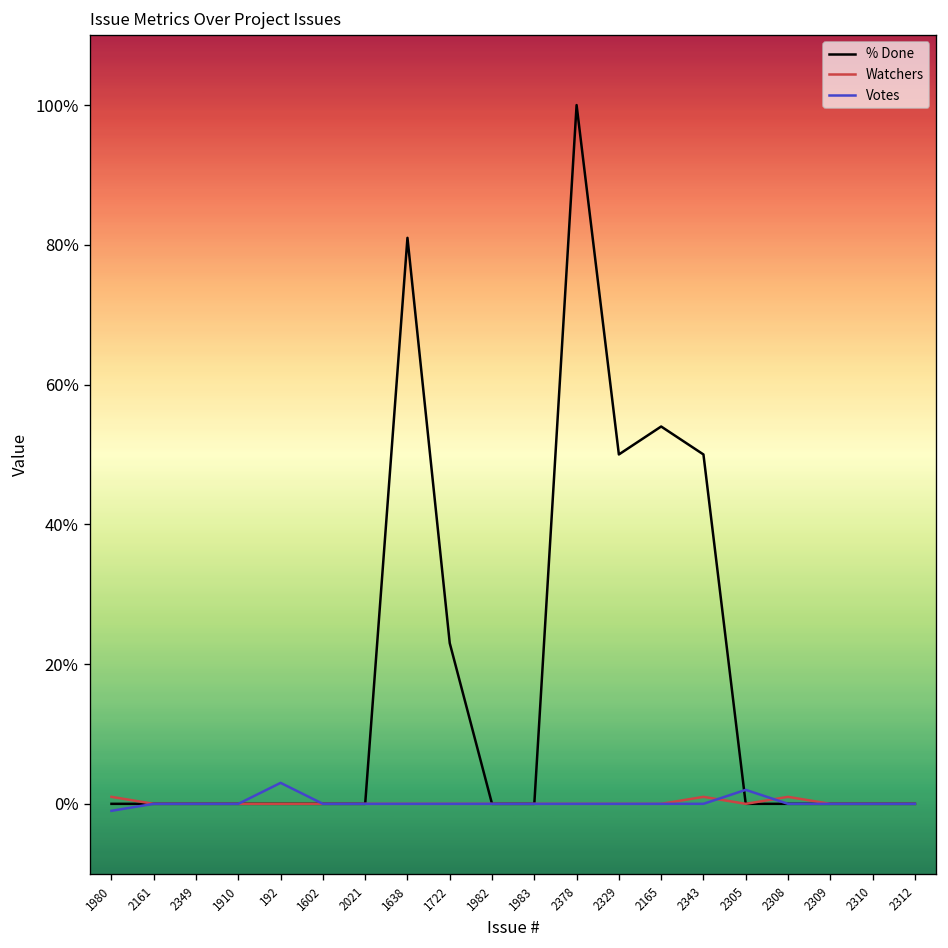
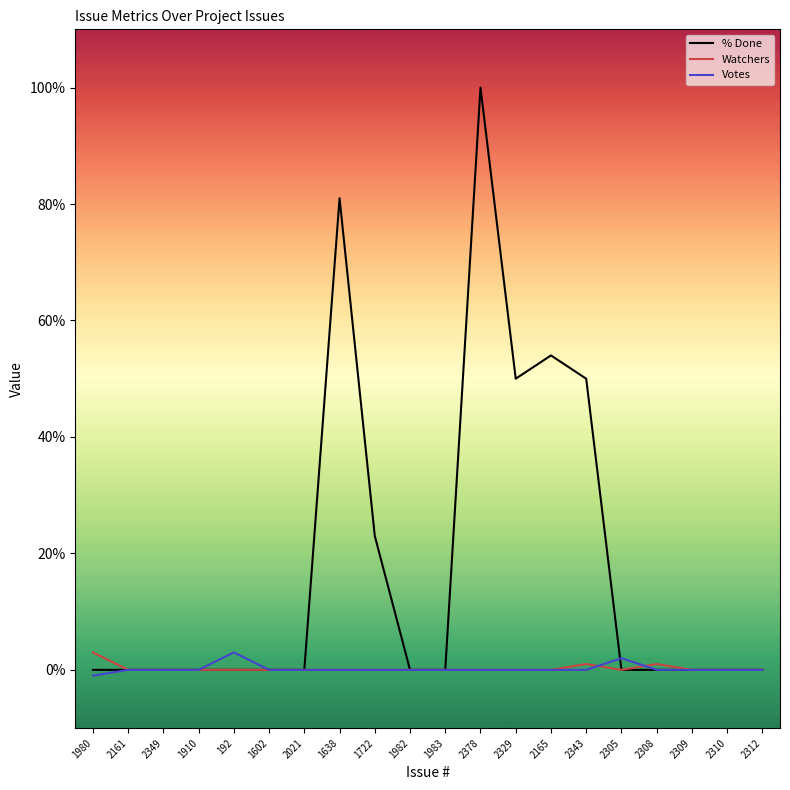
Watchers, 1980: 1% -> 3%
